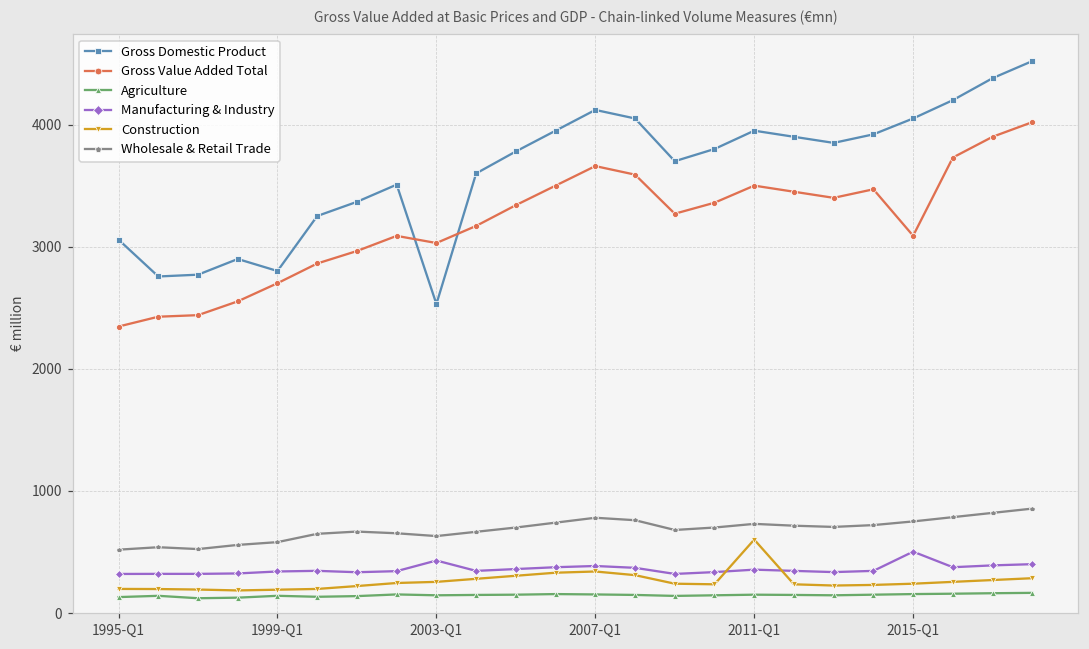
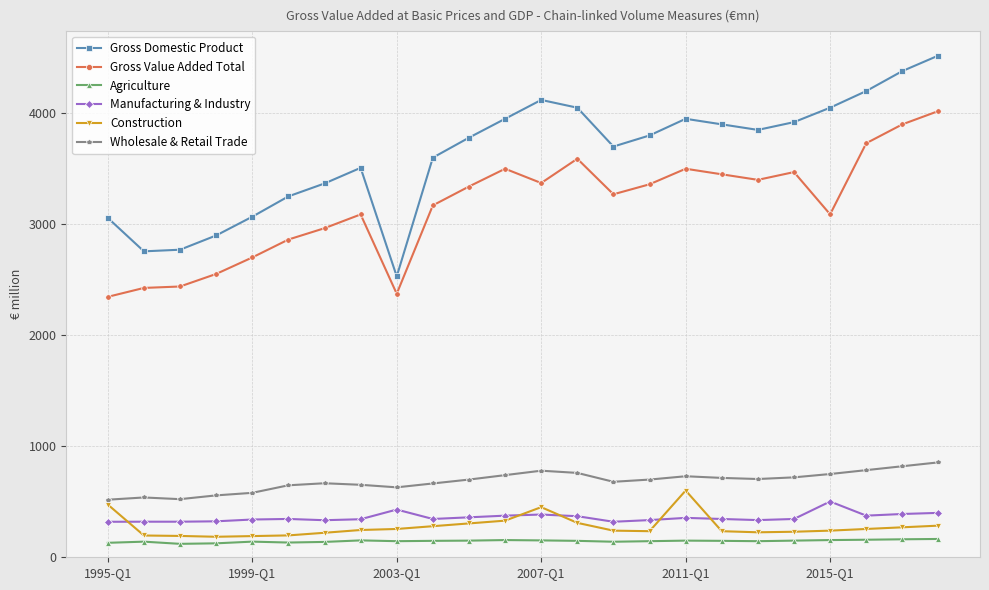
Construction, 1995-Q1: 200 -> 470
Gross Domestic Product, 1999-Q1: 2800 -> 3070
Gross Value Added Total, 2003-Q1: 3030 -> 2370
Gross Value Added Total, 2007-Q1: 3660 -> 3370
Construction, 2007-Q1: 340 -> 450
